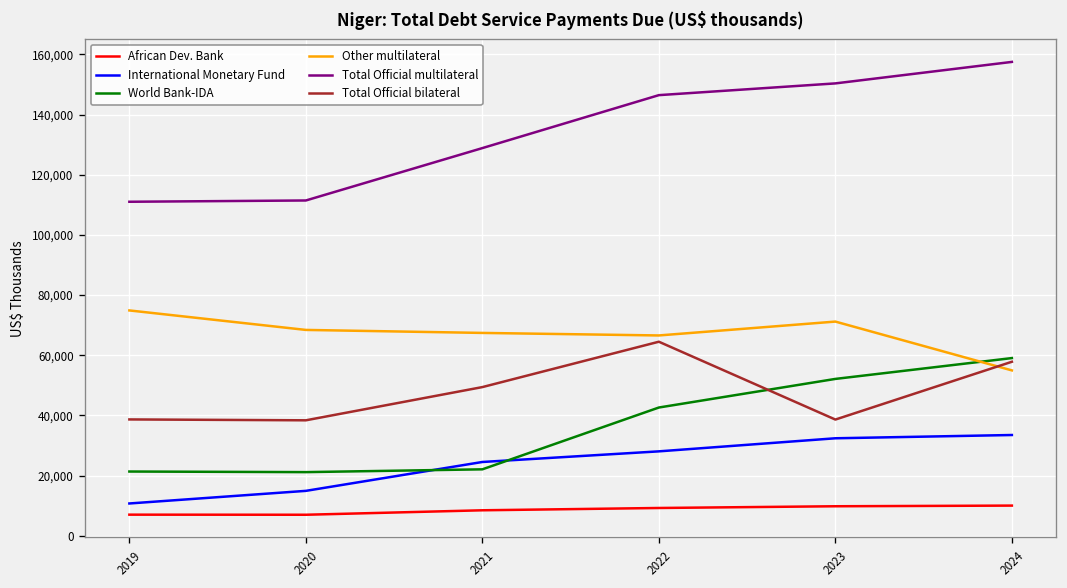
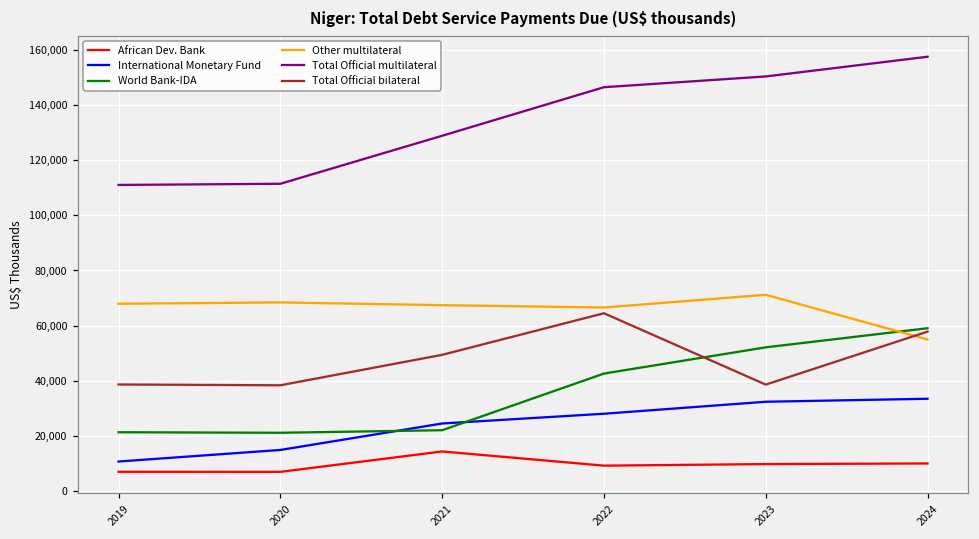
Other multilateral, 2019: 75,000 -> 68,000
African Dev. Bank, 2021: 8,000 -> 14,000
